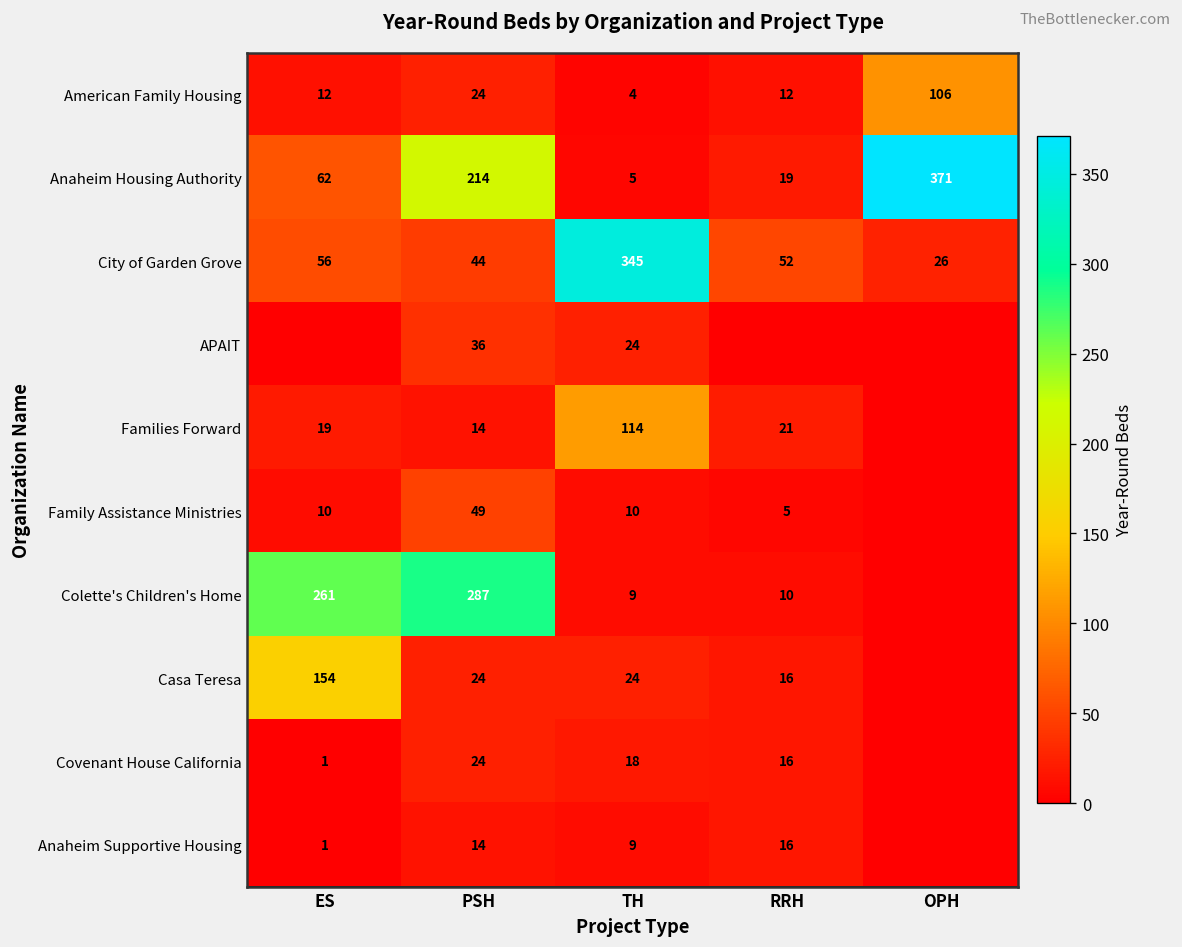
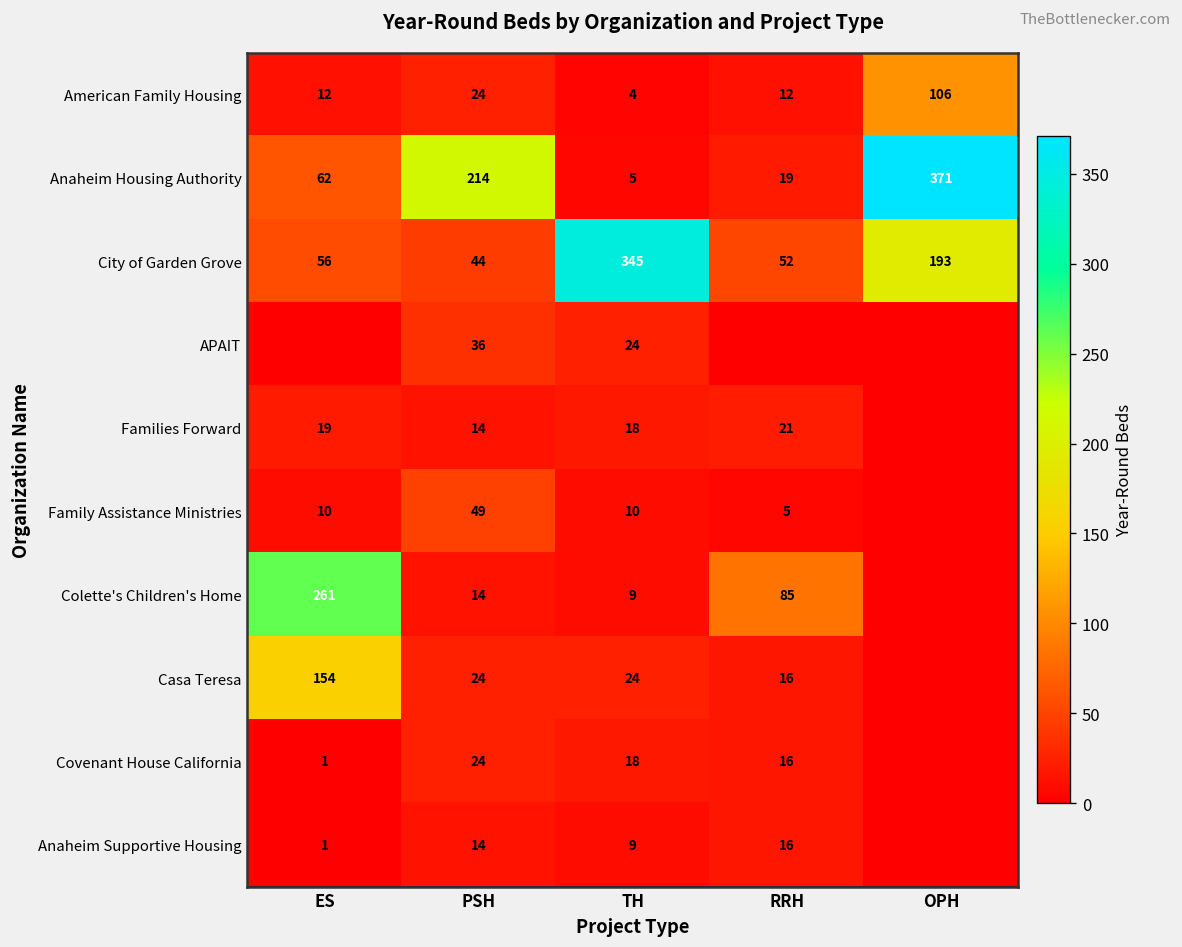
City of Garden Grove, OPH: 26 -> 193
Families Forward, TH: 114 -> 18
Colette's Children's Home, PSH: 287 -> 14
Colette's Children's Home, RRH: 10 -> 85
